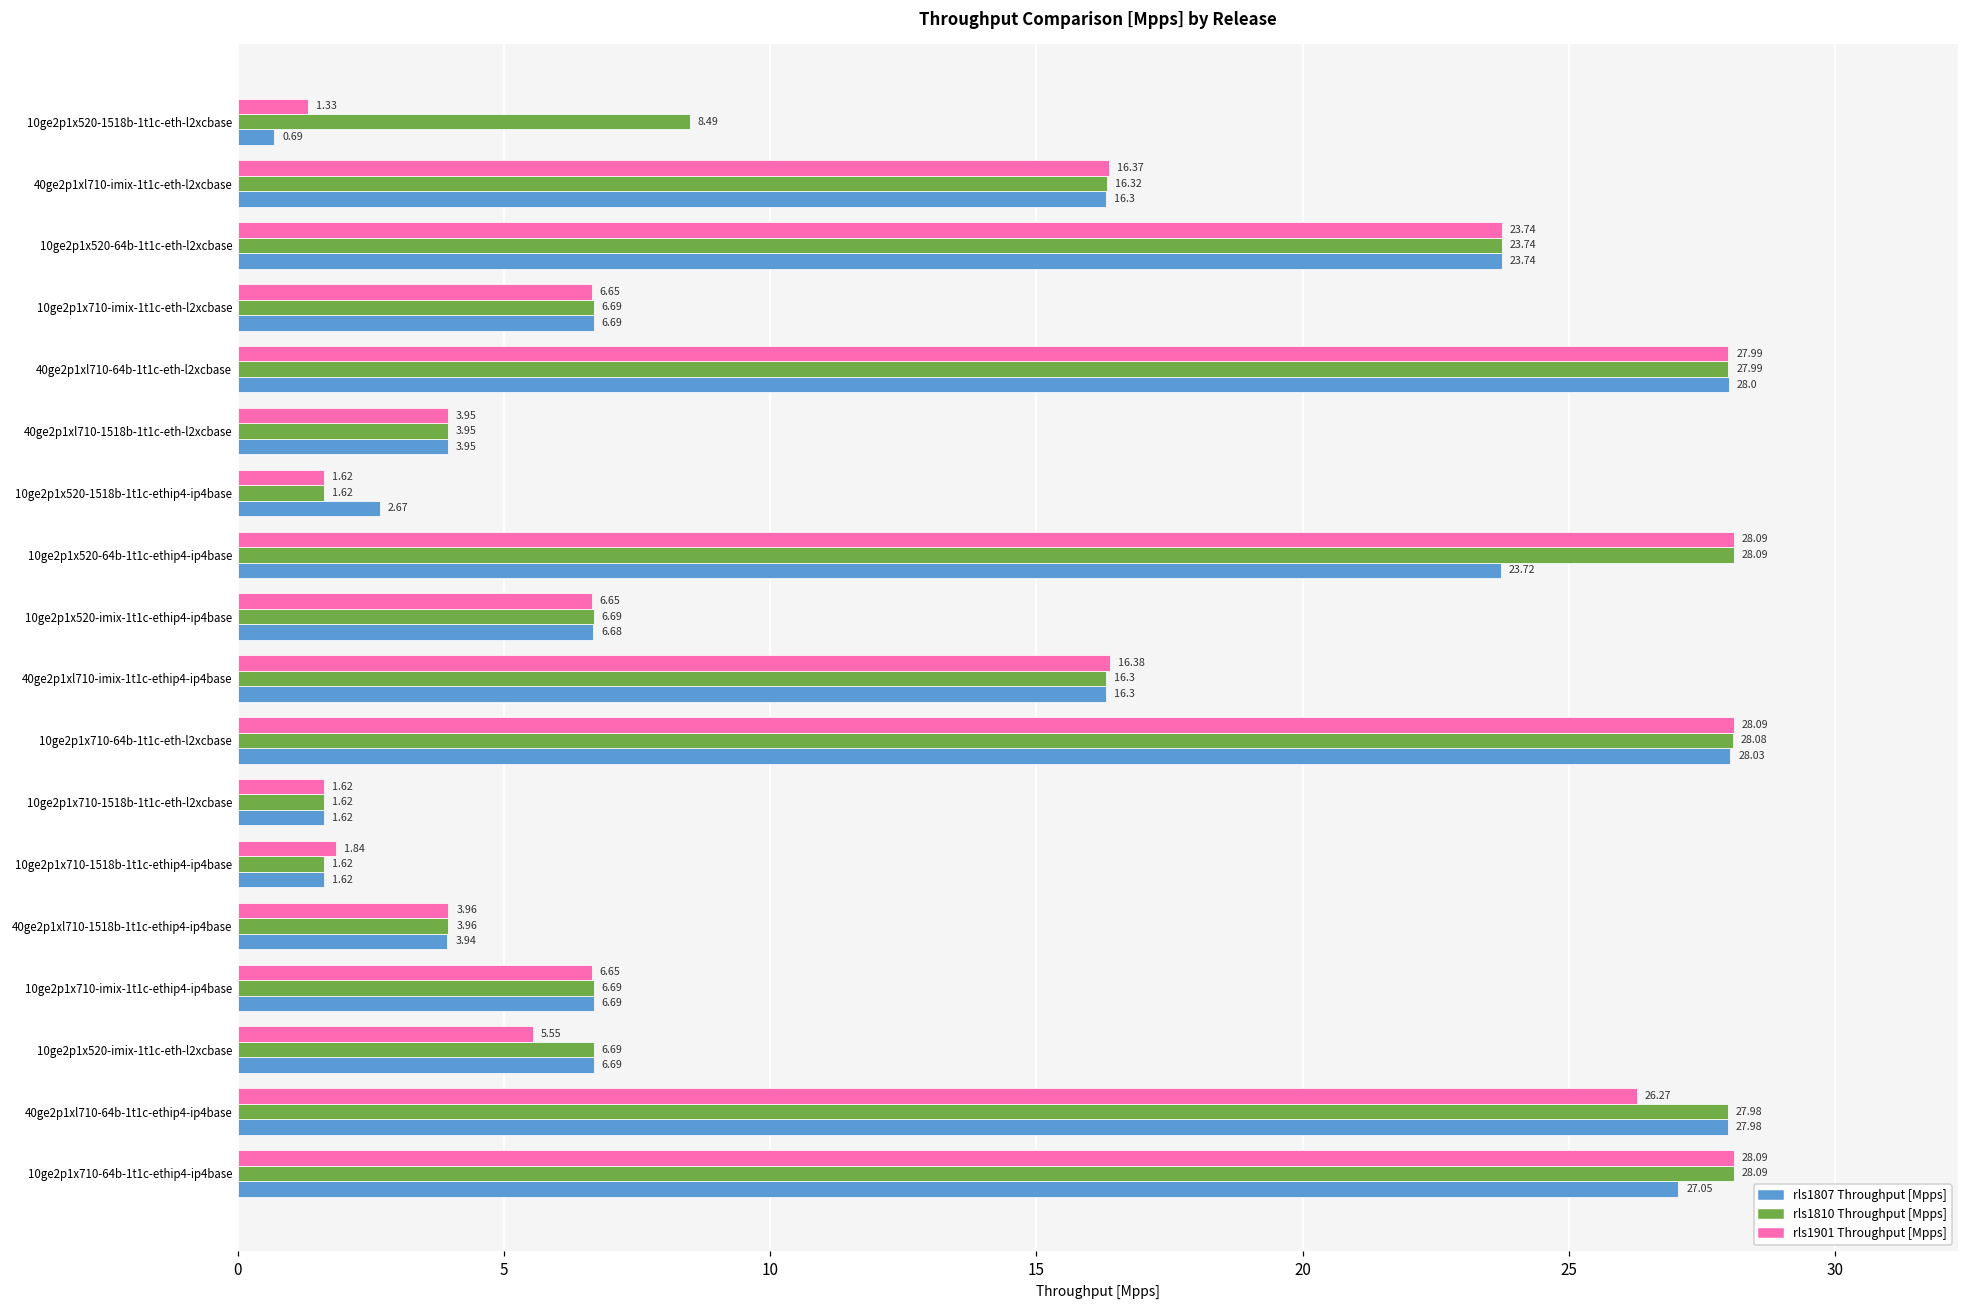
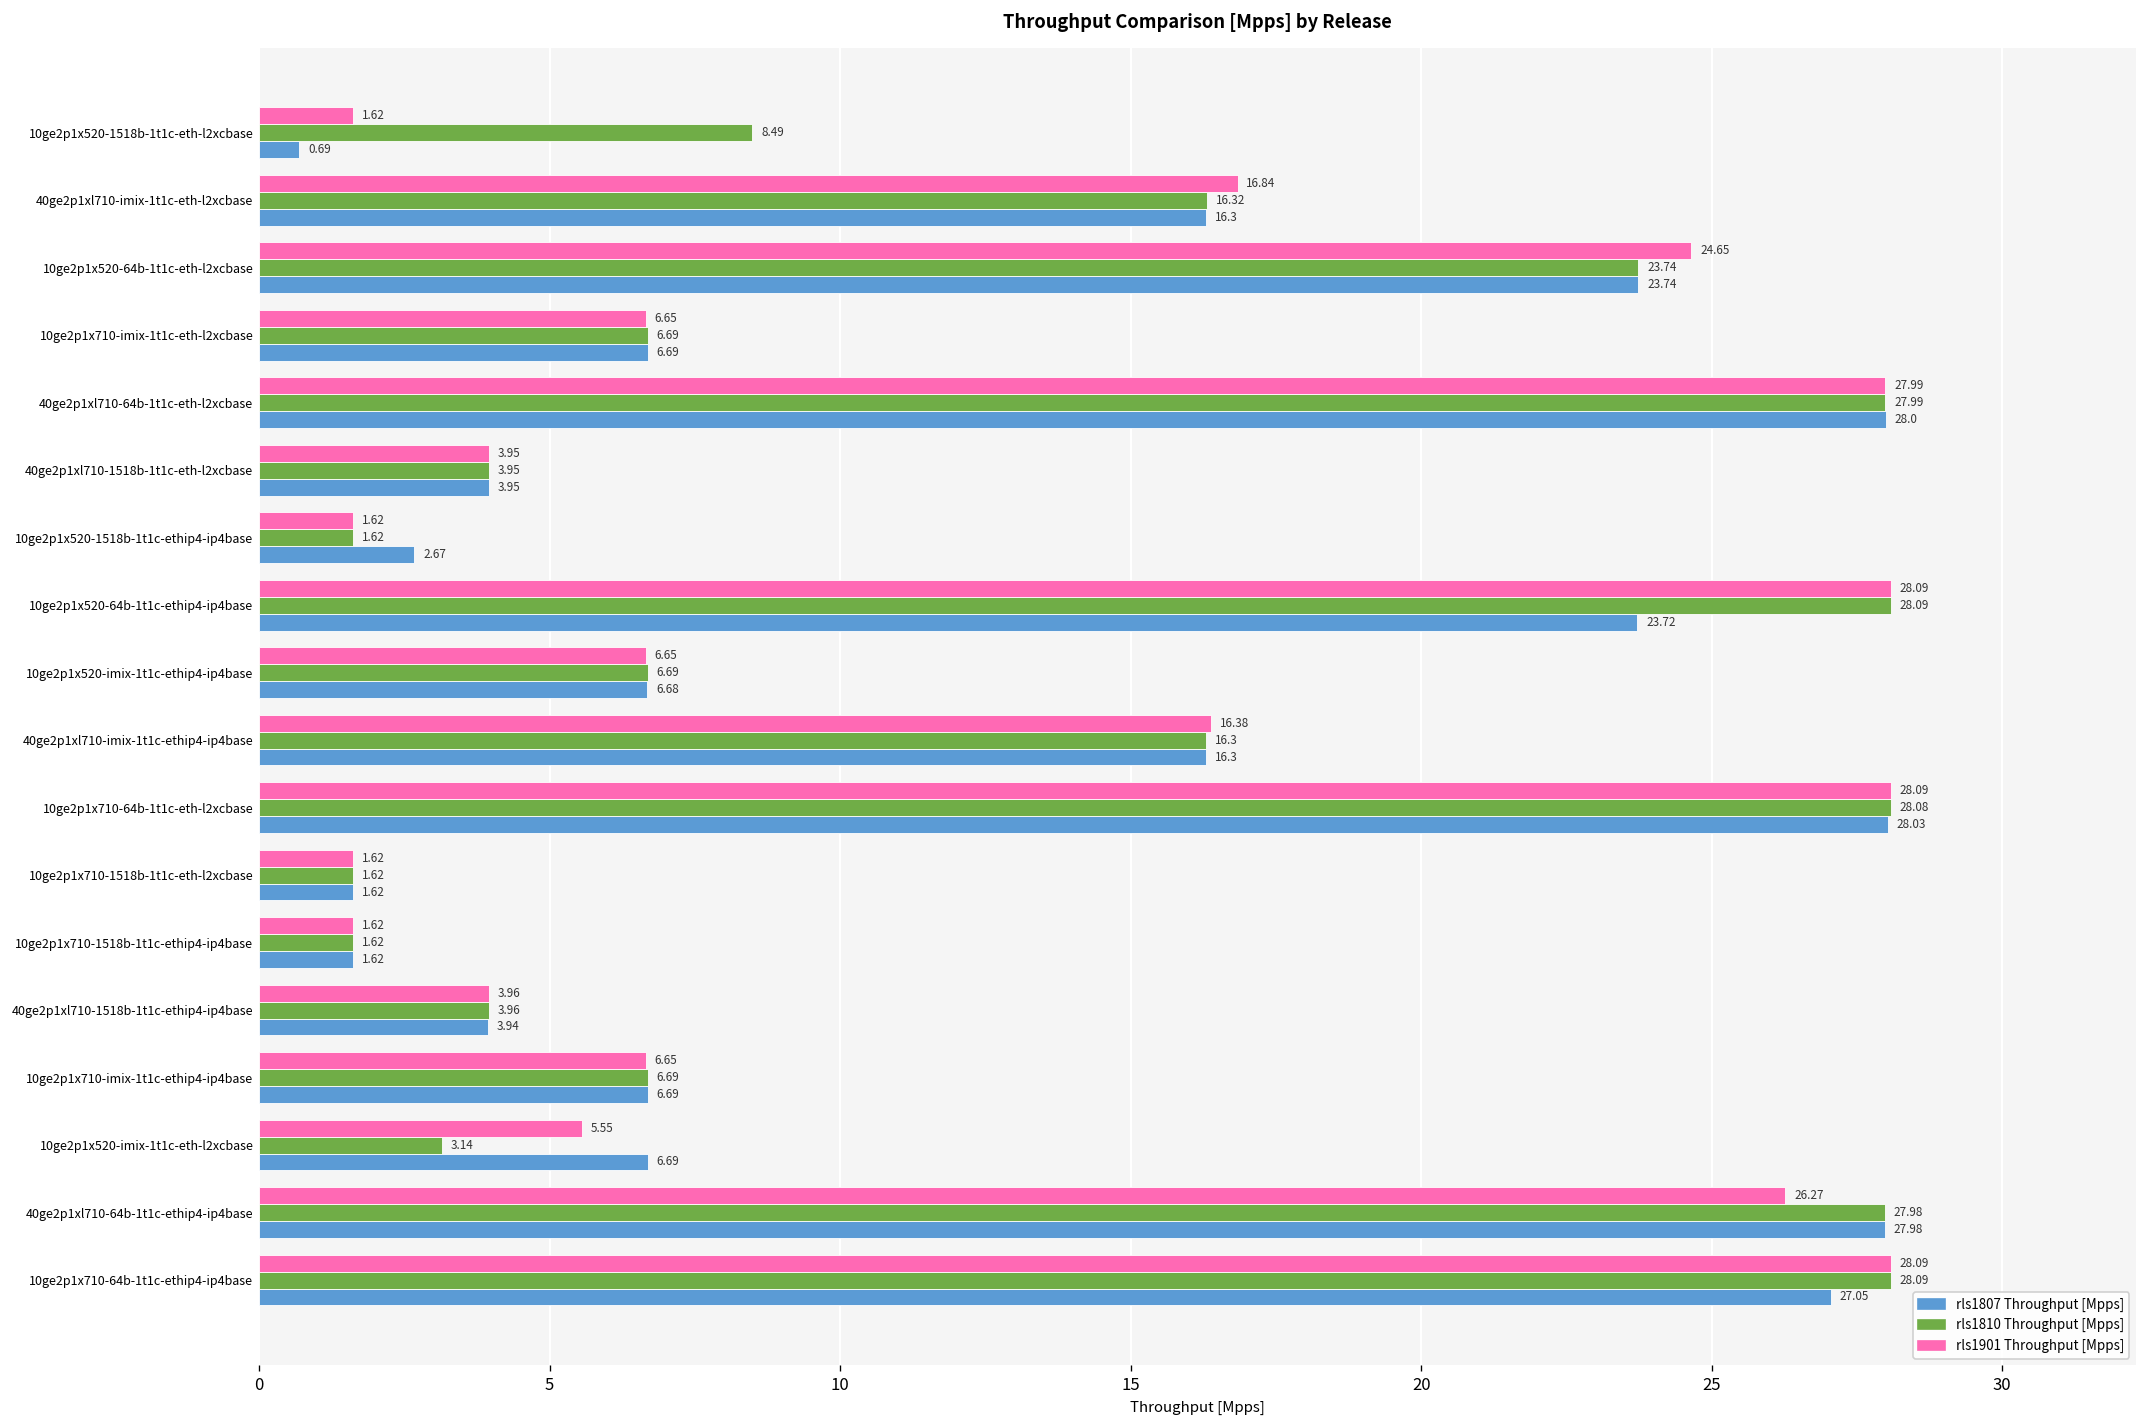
rls1901 Throughput [Mpps], 10ge2p1x520-1518b-1t1c-eth-l2xcbase: 1.33 -> 1.62
rls1901 Throughput [Mpps], 40ge2p1xl710-imix-1t1c-eth-l2xcbase: 16.37 -> 16.84
rls1901 Throughput [Mpps], 10ge2p1x520-64b-1t1c-eth-l2xcbase: 23.74 -> 24.65
rls1901 Throughput [Mpps], 10ge2p1x710-1518b-1t1c-ethip4-ip4base: 1.84 -> 1.62
rls1810 Throughput [Mpps], 10ge2p1x520-imix-1t1c-eth-l2xcbase: 6.69 -> 3.14
